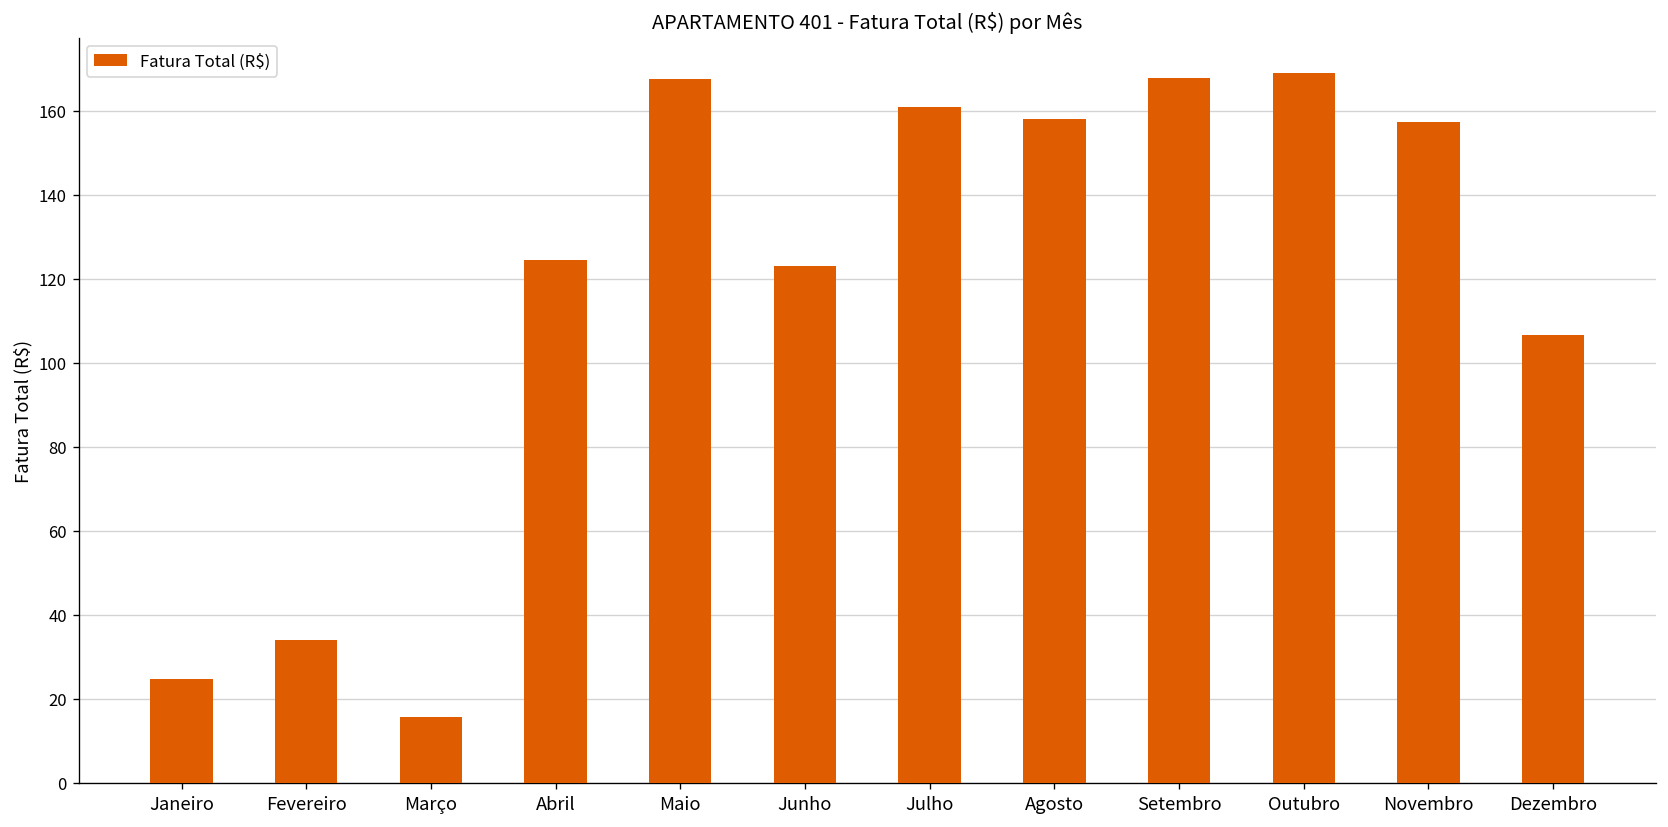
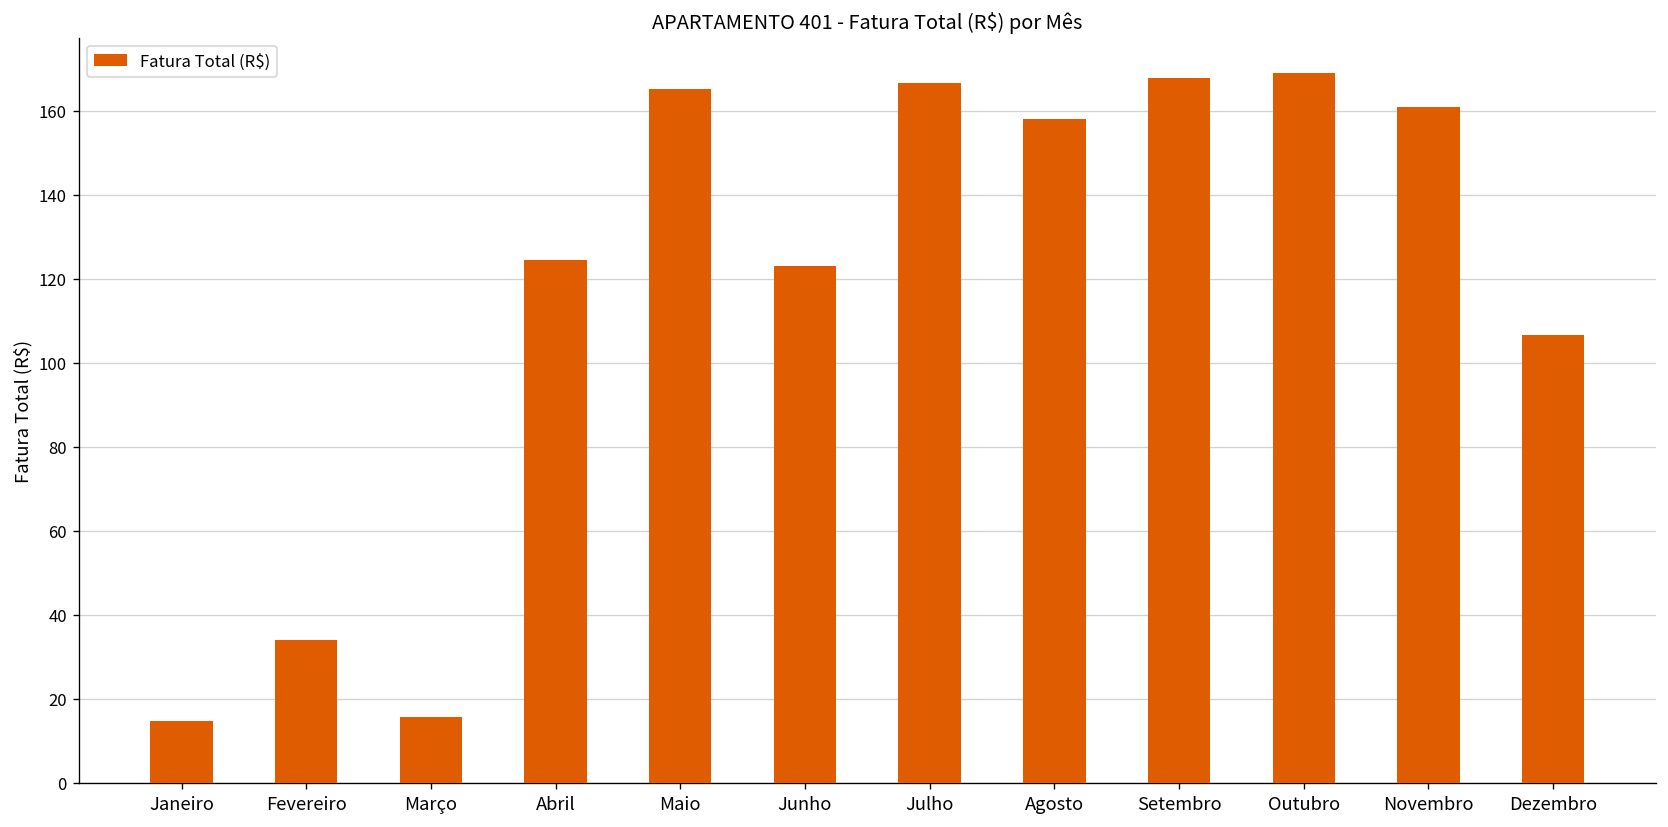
Janeiro: 25 -> 15
Maio: 168 -> 165
Julho: 161 -> 167
Novembro: 157 -> 161
